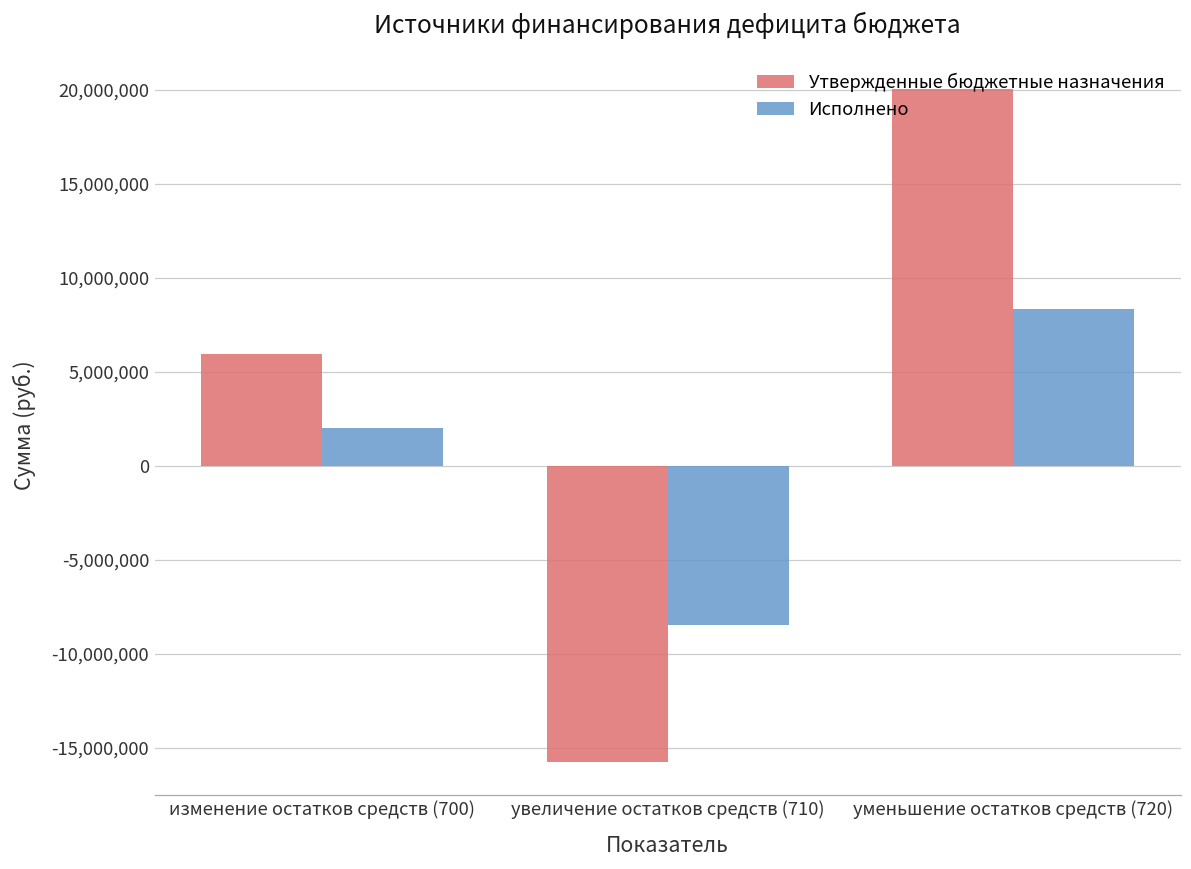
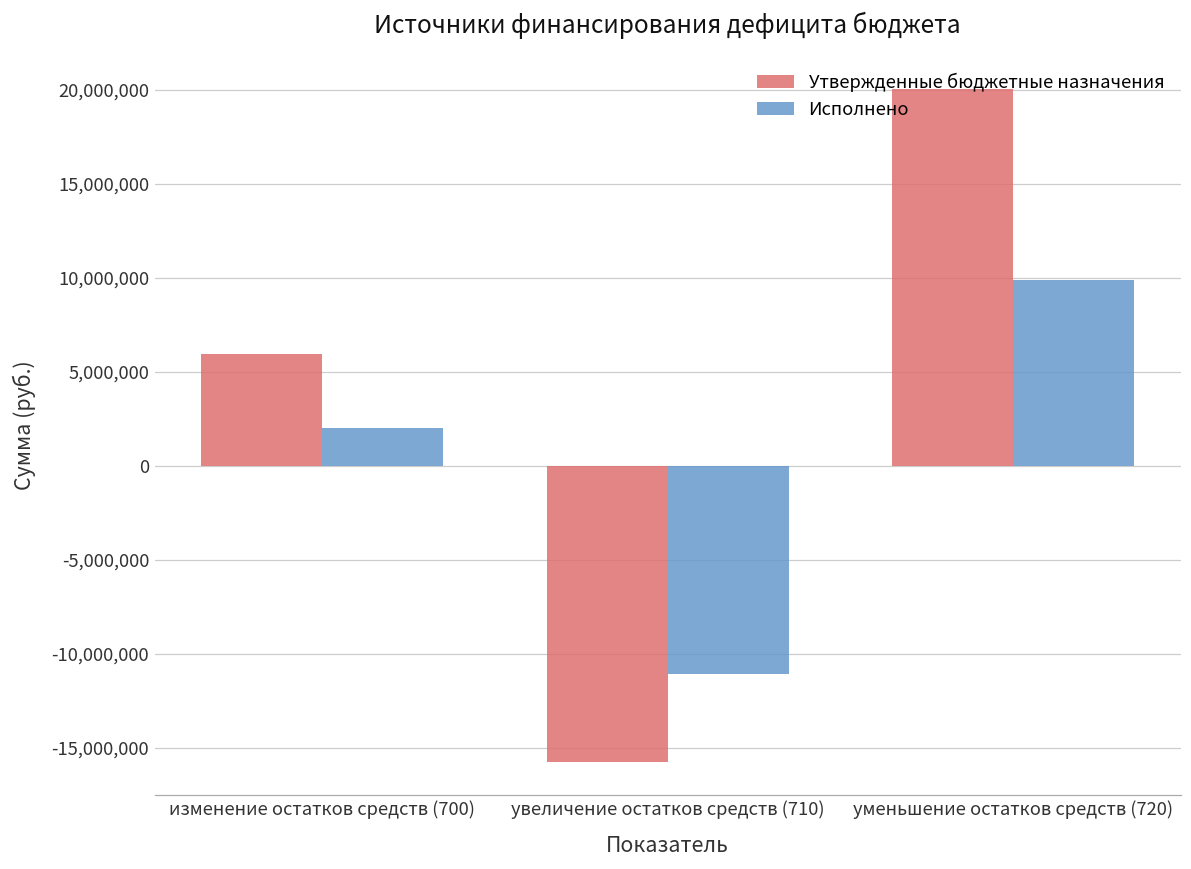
Исполнено, увеличение остатков средств (710): -8,500,000 -> -11,100,000
Исполнено, уменьшение остатков средств (720): 8,400,000 -> 9,900,000
